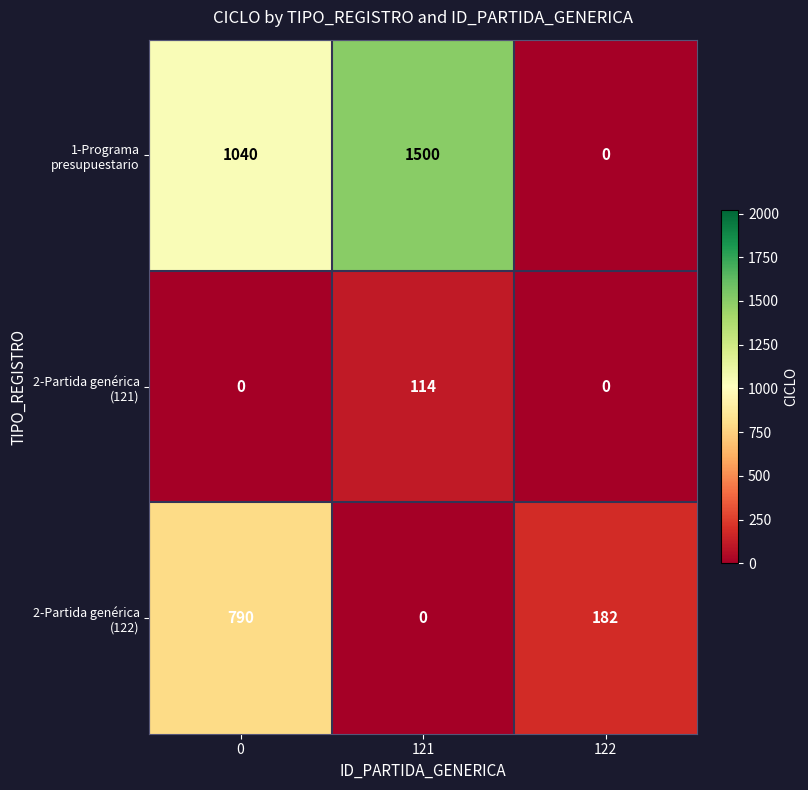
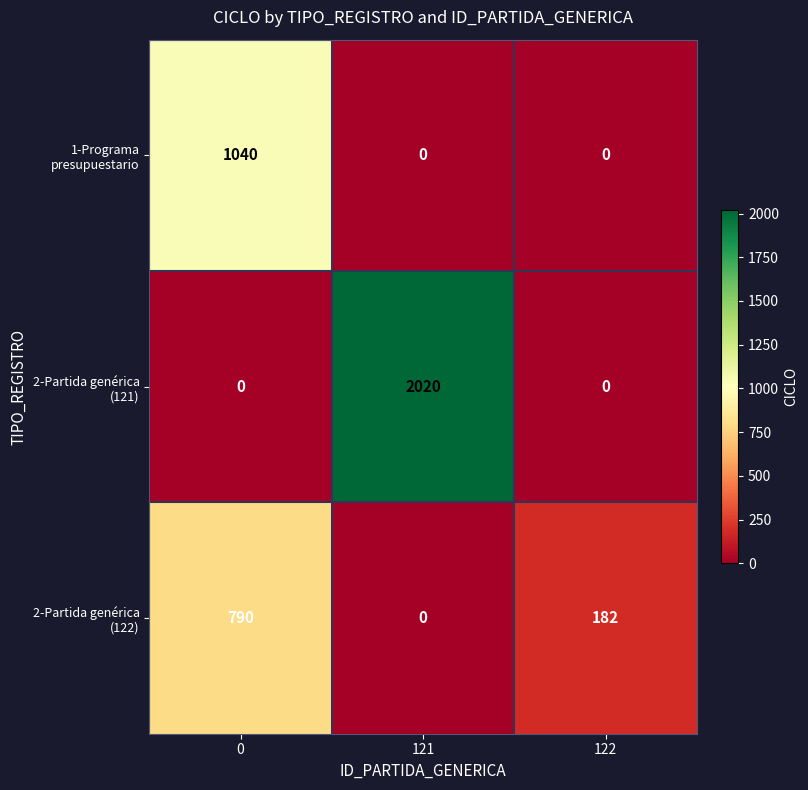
1-Programa presupuestario, 121: 1500 -> 0
2-Partida genérica (121), 121: 114 -> 2020
